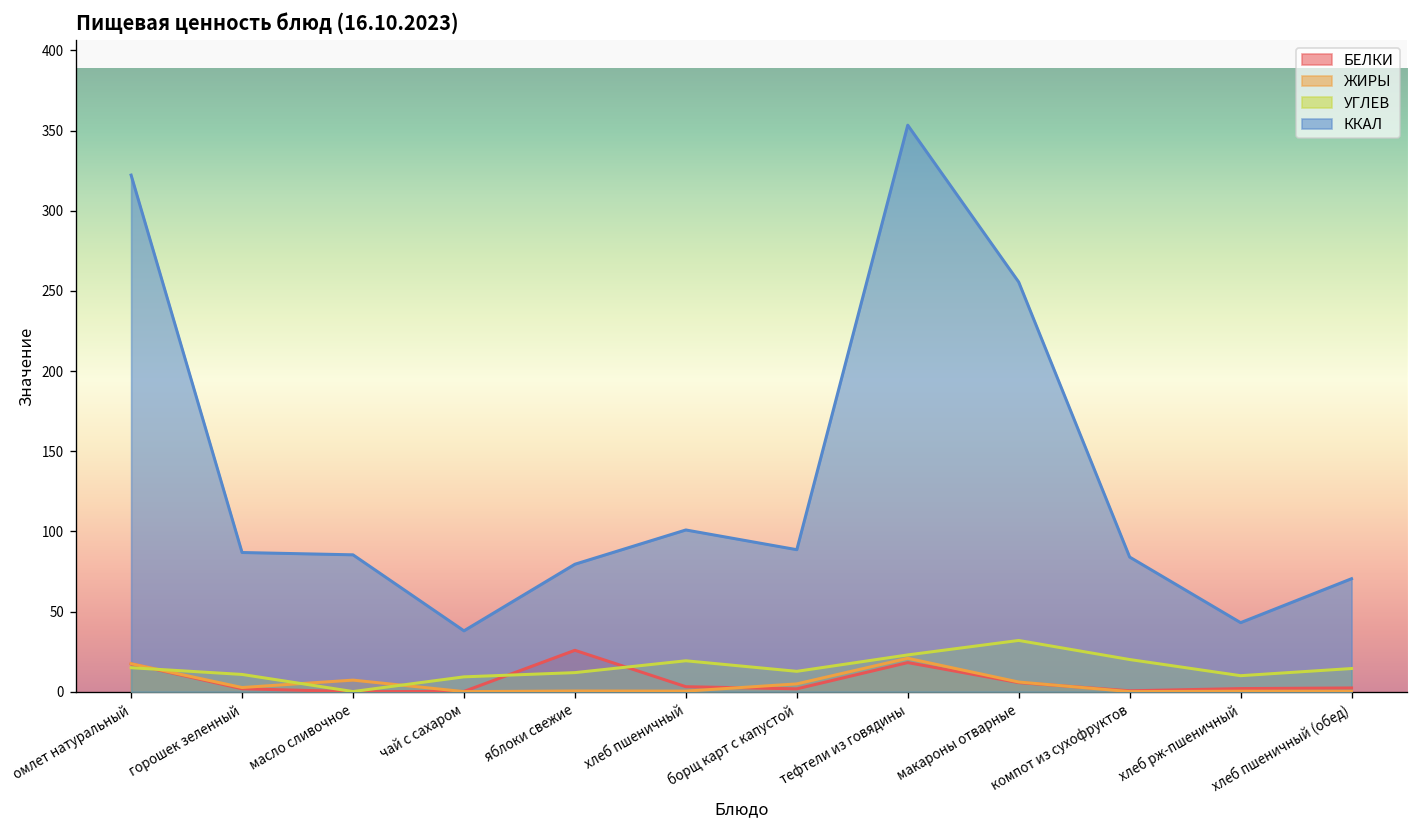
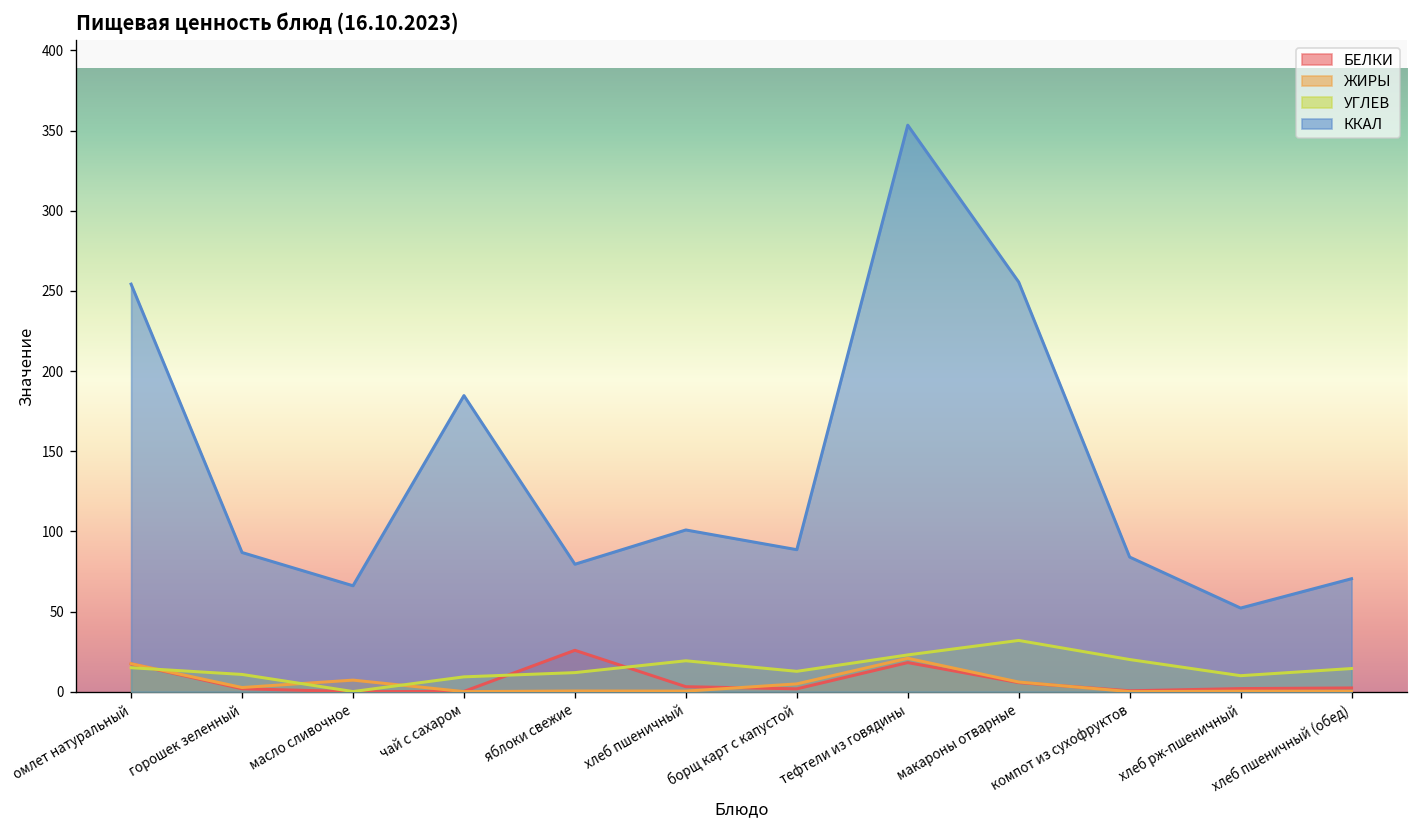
ККАЛ, омлет натуральный: 322 -> 254
ККАЛ, масло сливочное: 85 -> 66
ККАЛ, чай с сахаром: 38 -> 185
ККАЛ, хлеб рж-пшеничный: 43 -> 52
